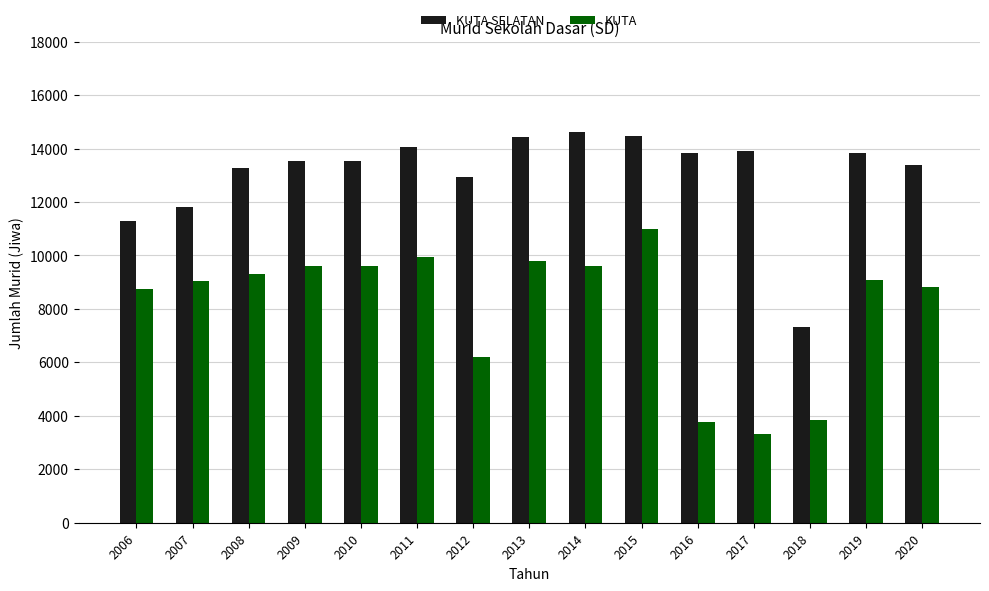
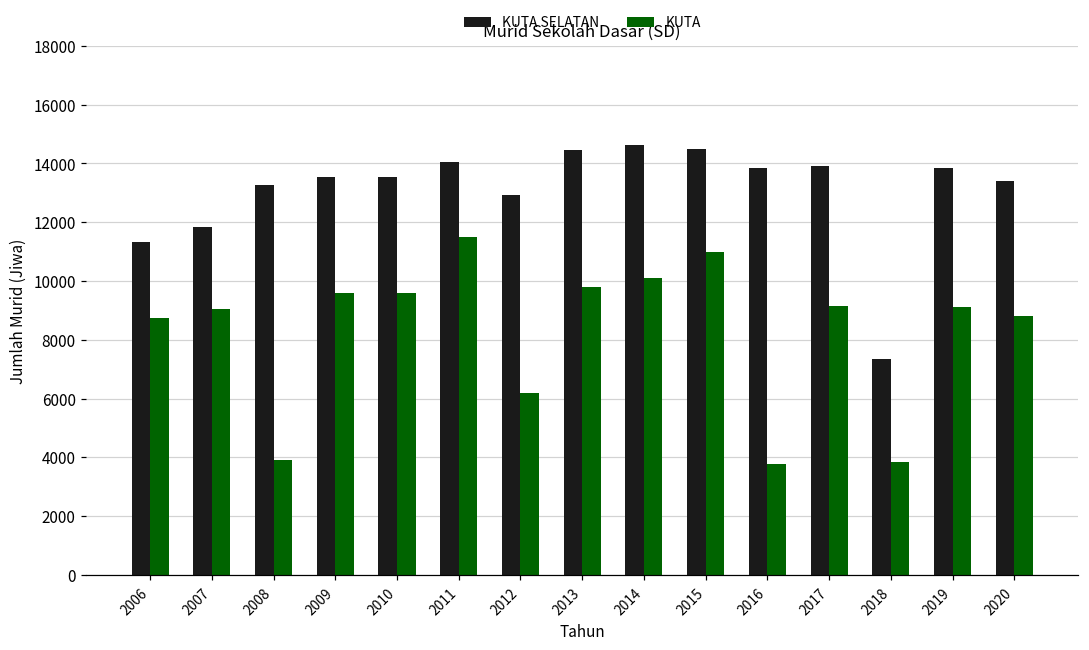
KUTA, 2008: 9300 -> 3900
KUTA, 2011: 10000 -> 11500
KUTA, 2014: 9600 -> 10100
KUTA, 2017: 3300 -> 9200
